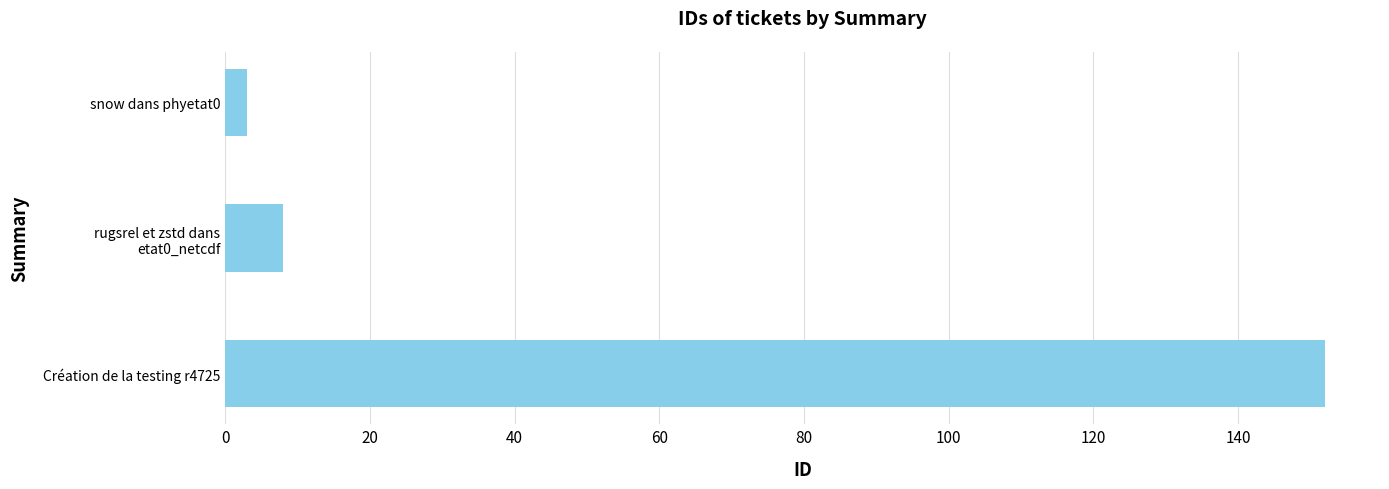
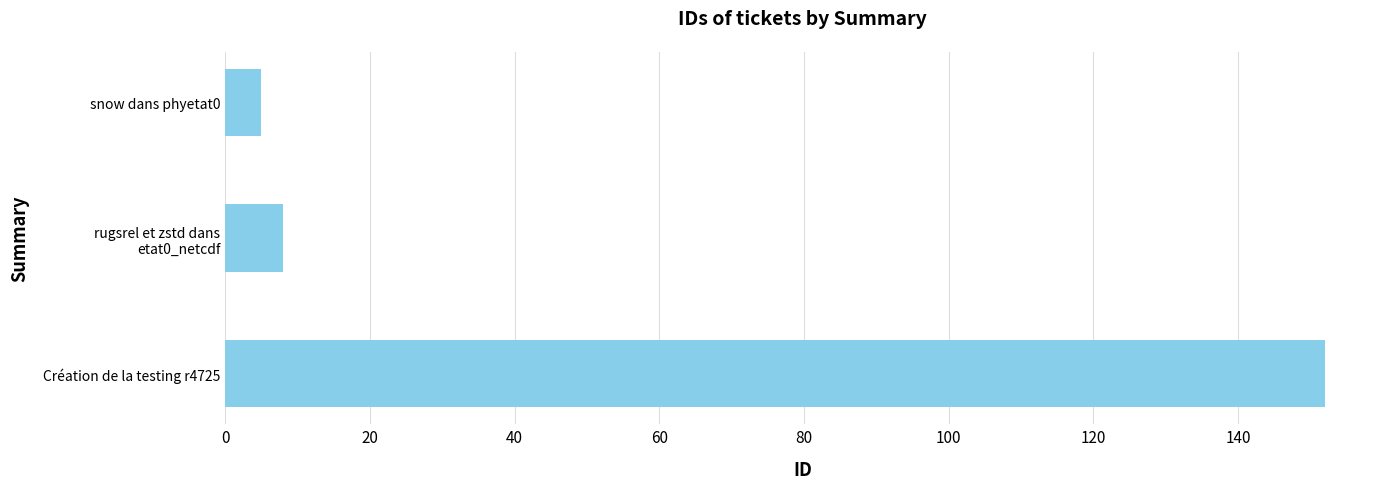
snow dans phyetat0: 3 -> 5
